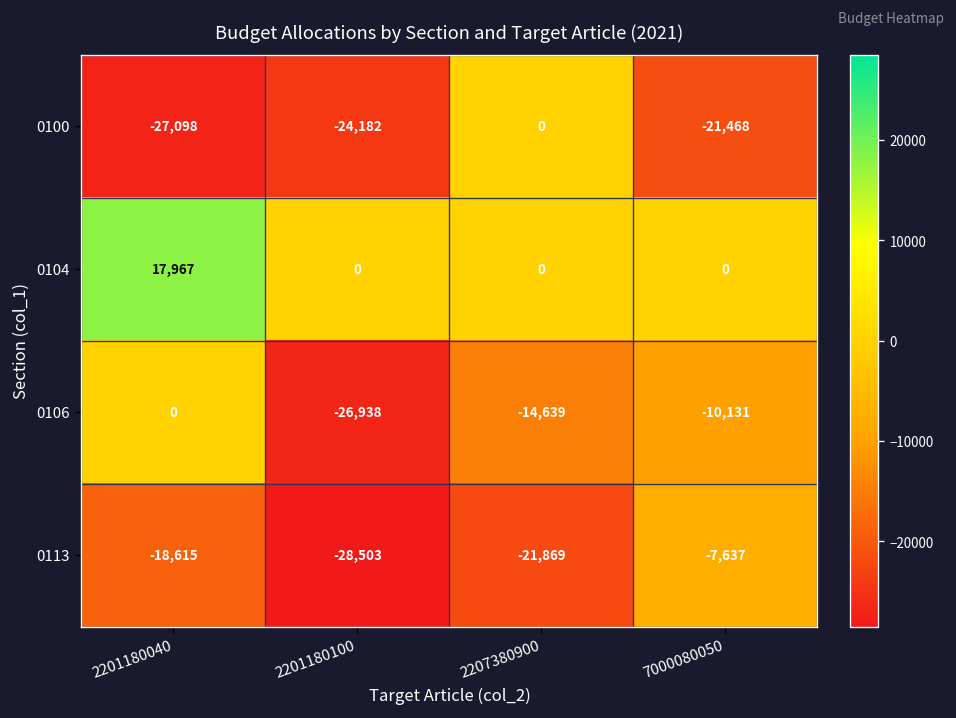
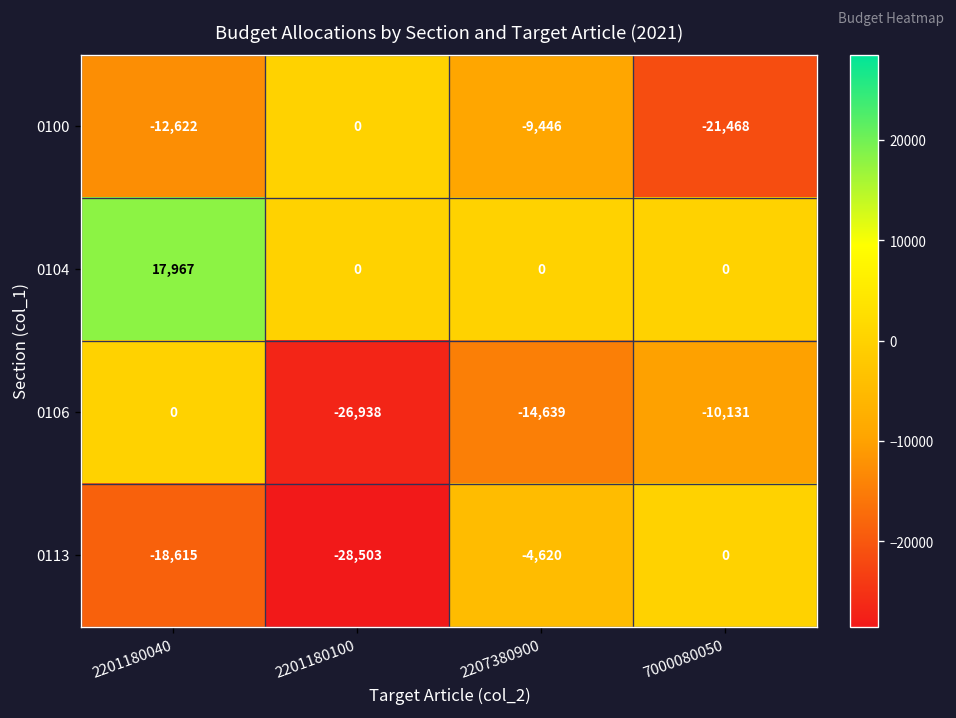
0100, 2201180040: -27,098 -> -12,622
0100, 2201180100: -24,182 -> 0
0100, 2207380900: 0 -> -9,446
0113, 2207380900: -21,869 -> -4,620
0113, 7000080050: -7,637 -> 0
